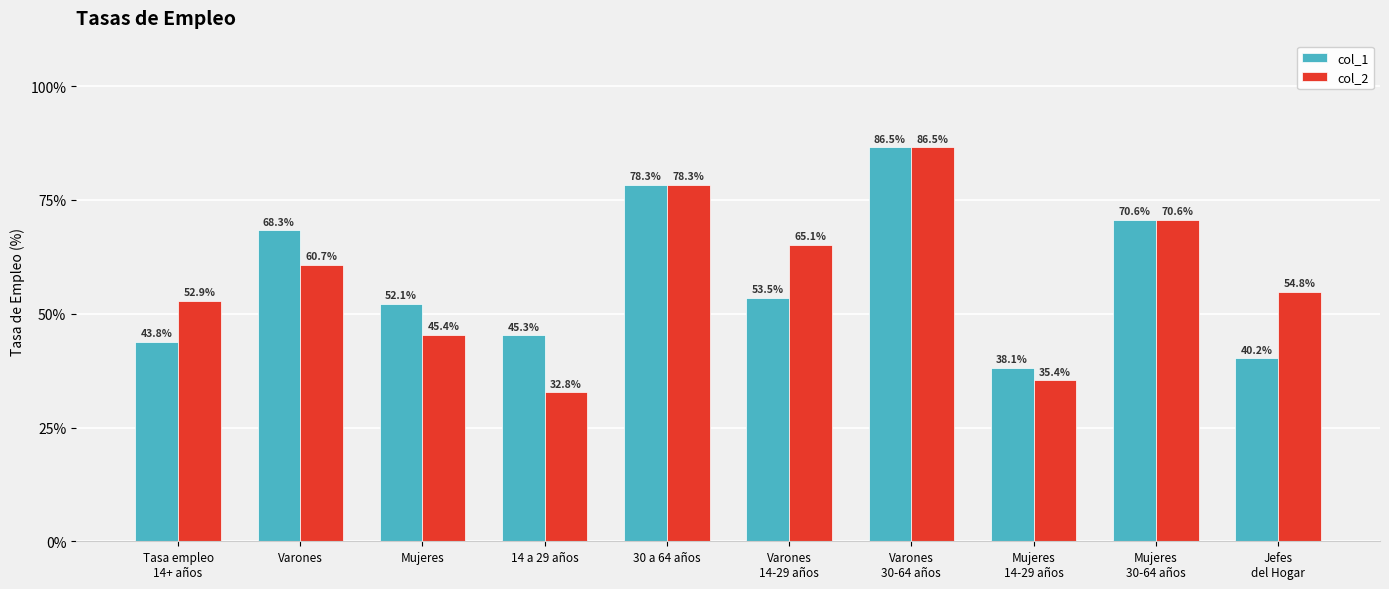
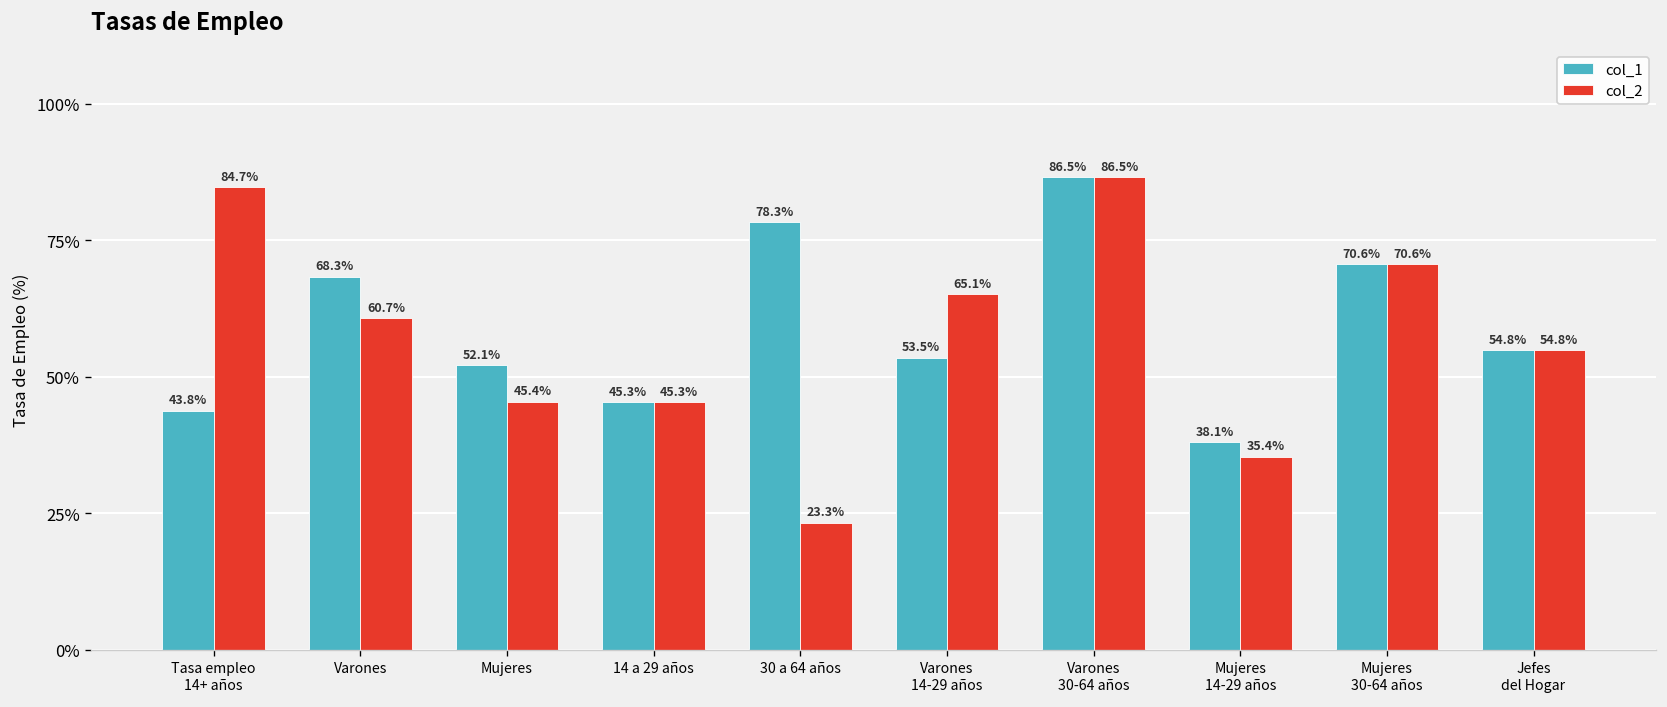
col_2, Tasa empleo 14+ años: 52.9% -> 84.7%
col_2, 14 a 29 años: 32.8% -> 45.3%
col_2, 30 a 64 años: 78.3% -> 23.3%
col_1, Jefes del Hogar: 40.2% -> 54.8%
